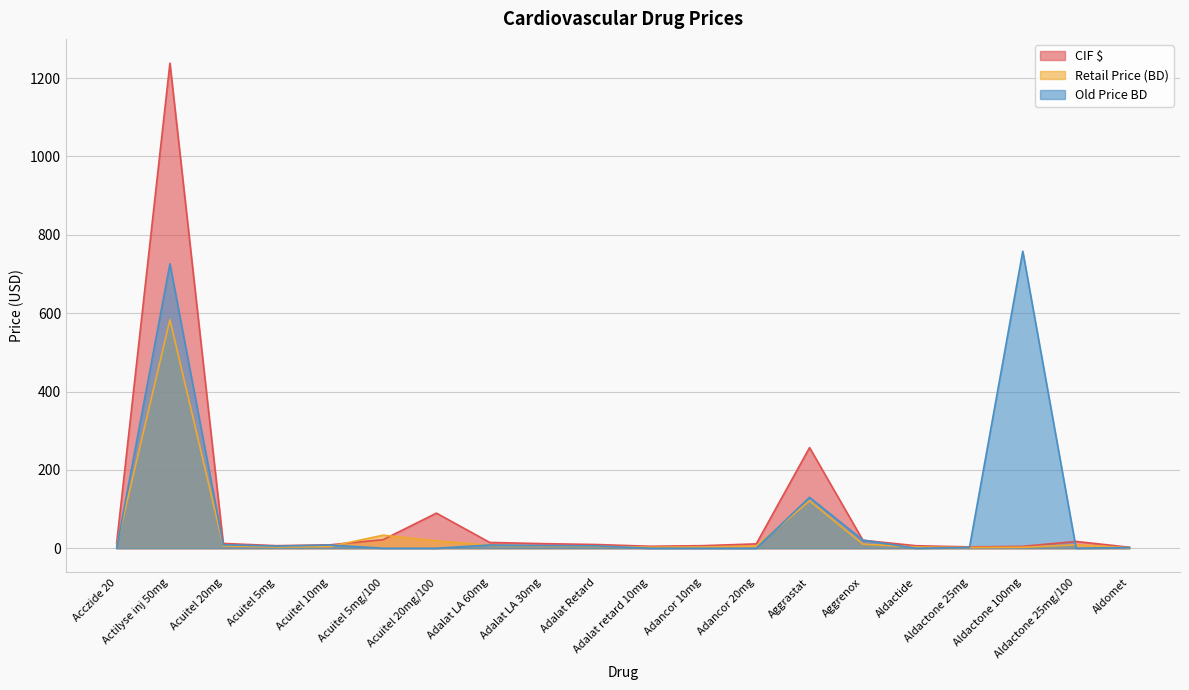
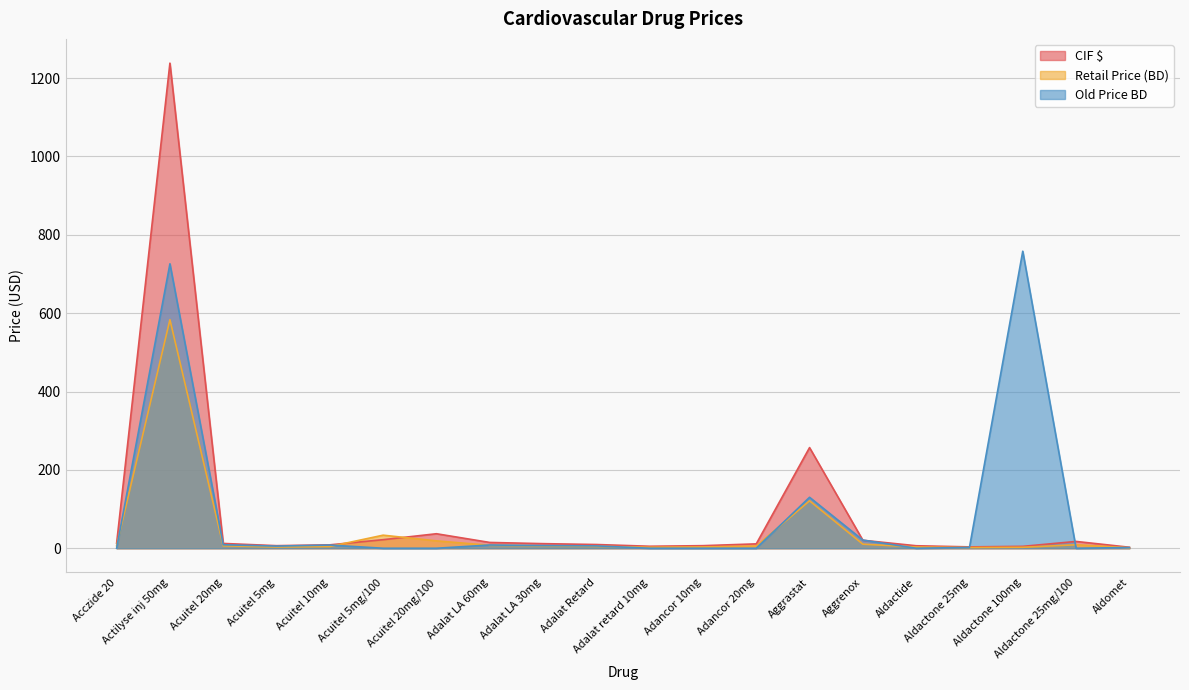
CIF $, Acuitel 20mg/100: 90 -> 40
